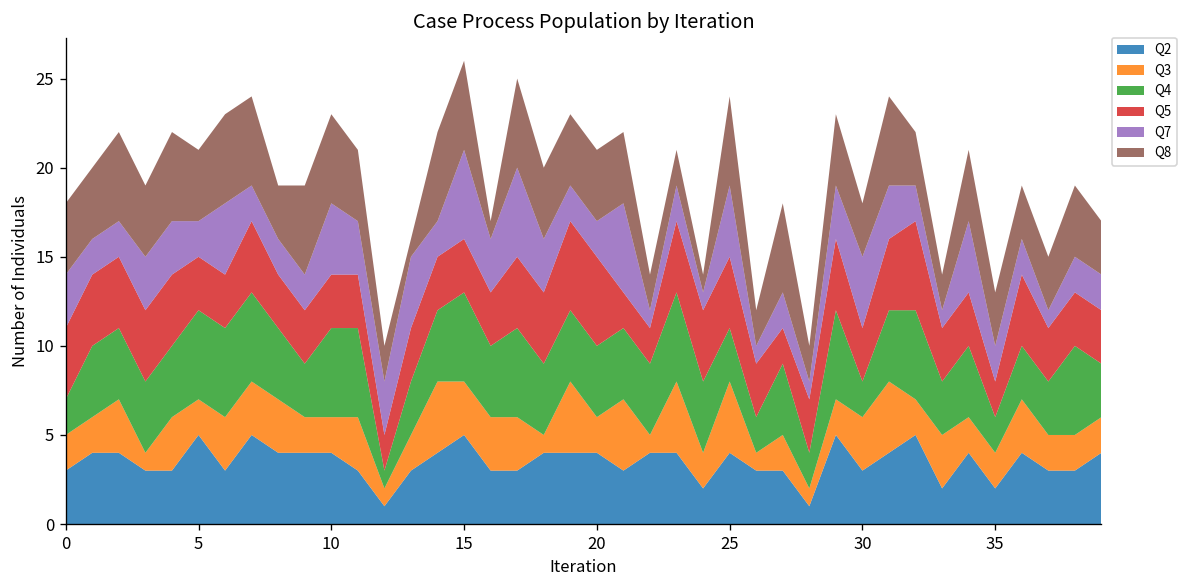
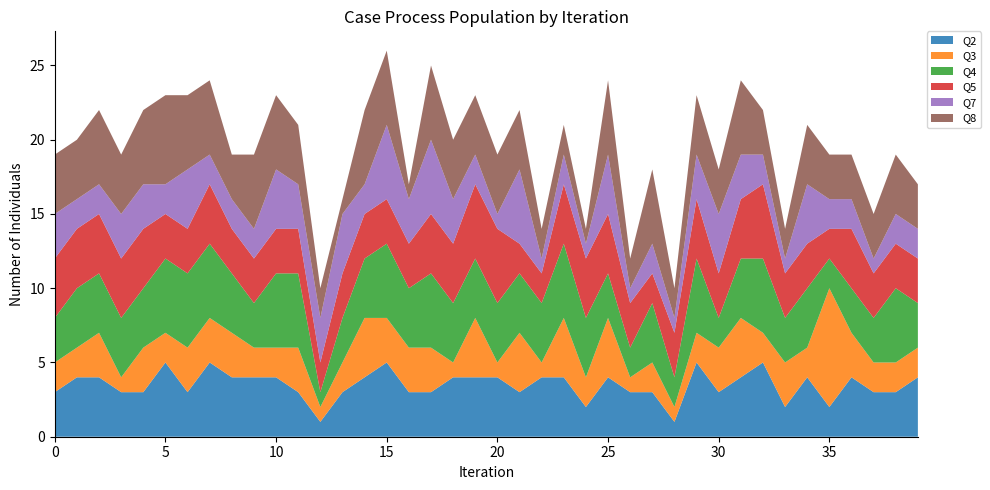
Q4, 0: 2 -> 3
Q8, 5: 4 -> 6
Q3, 20: 2 -> 1
Q7, 20: 2 -> 1
Q3, 35: 2 -> 8
